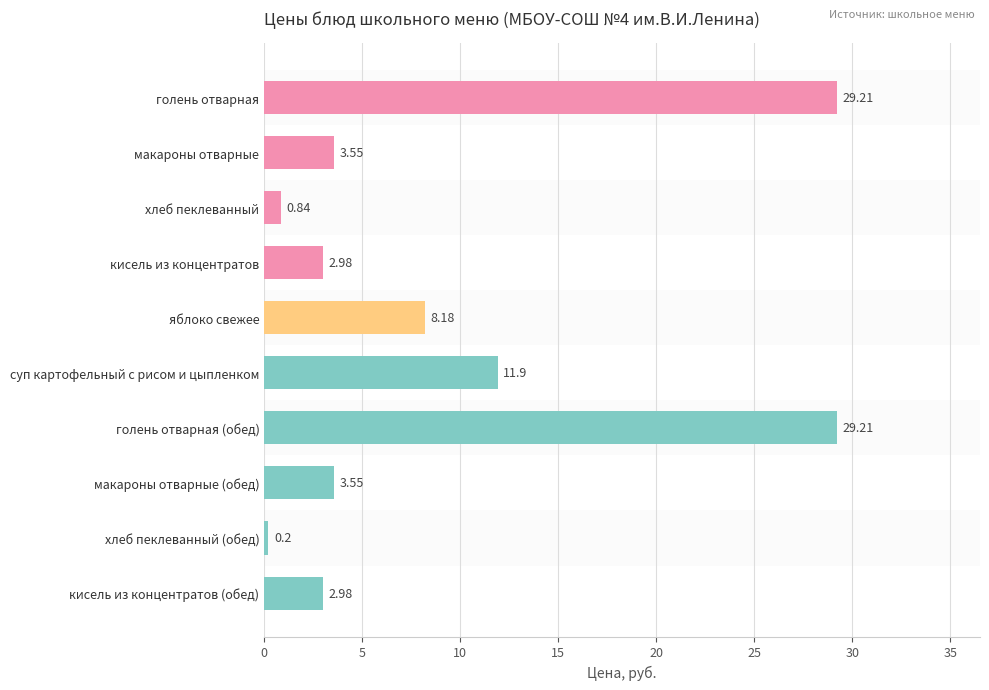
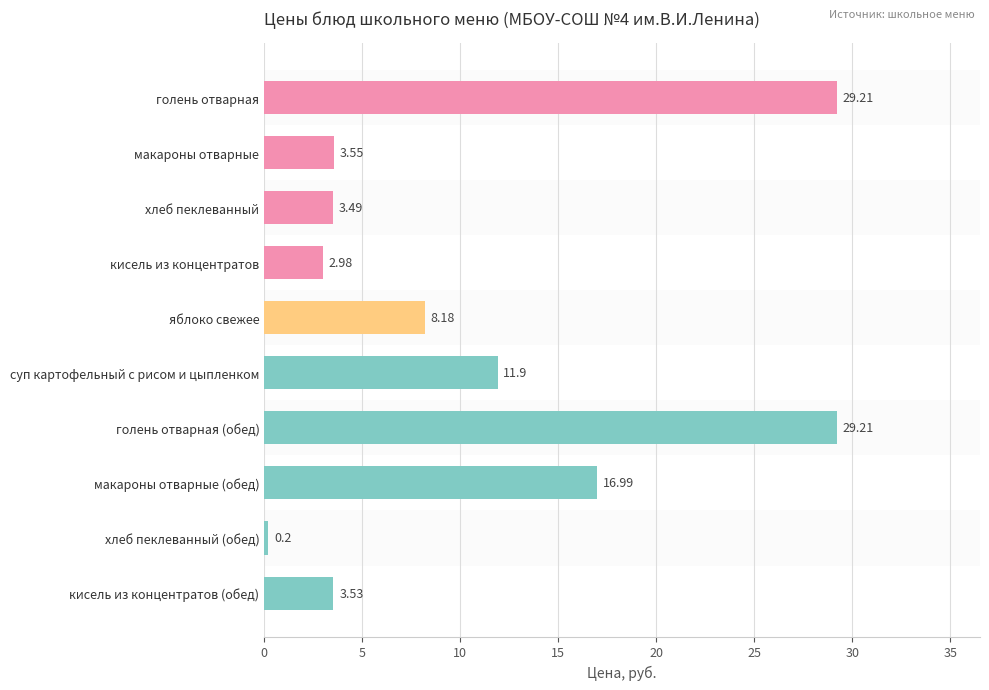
хлеб пеклеванный: 0.84 -> 3.49
макароны отварные (обед): 3.55 -> 16.99
кисель из концентратов (обед): 2.98 -> 3.53
